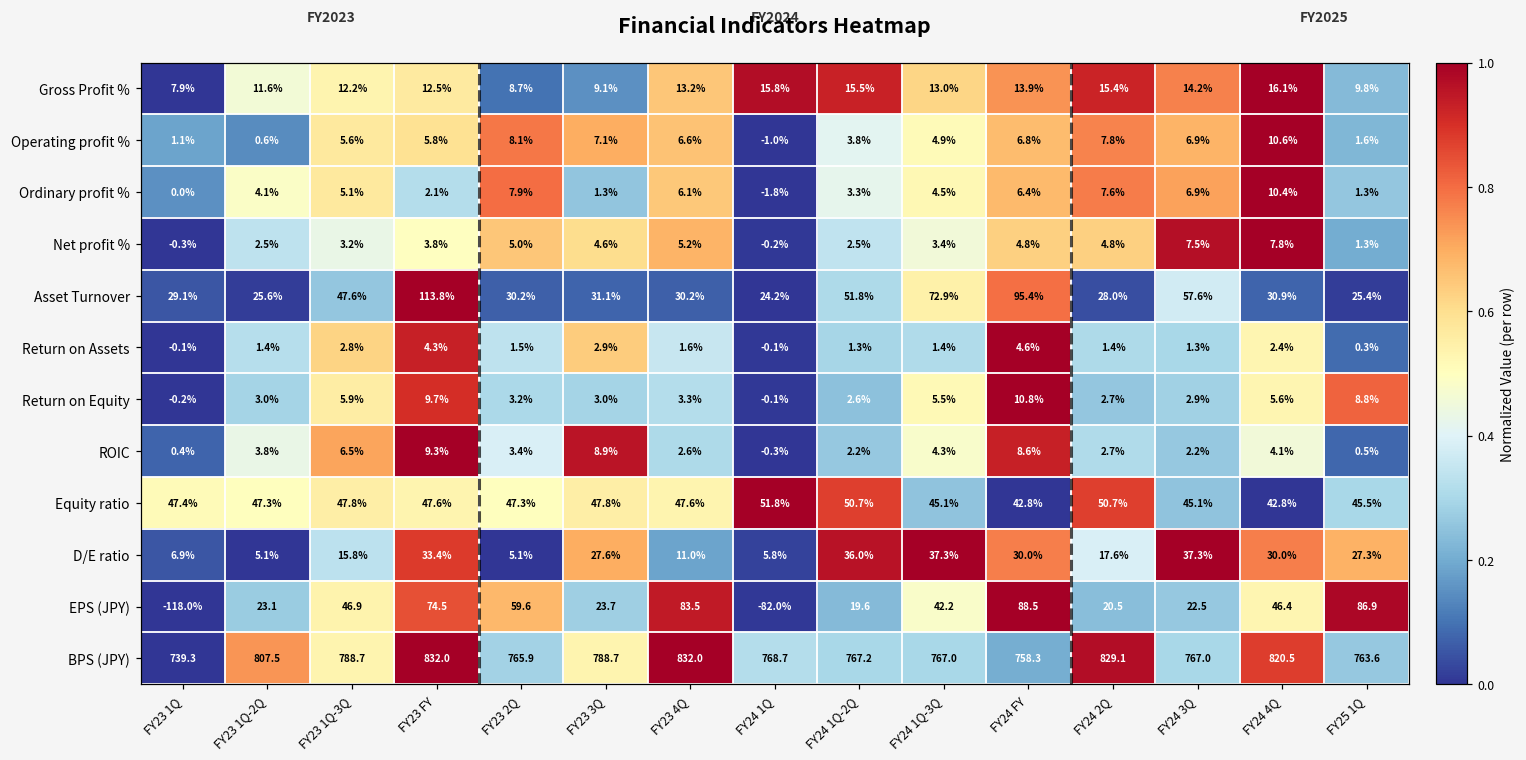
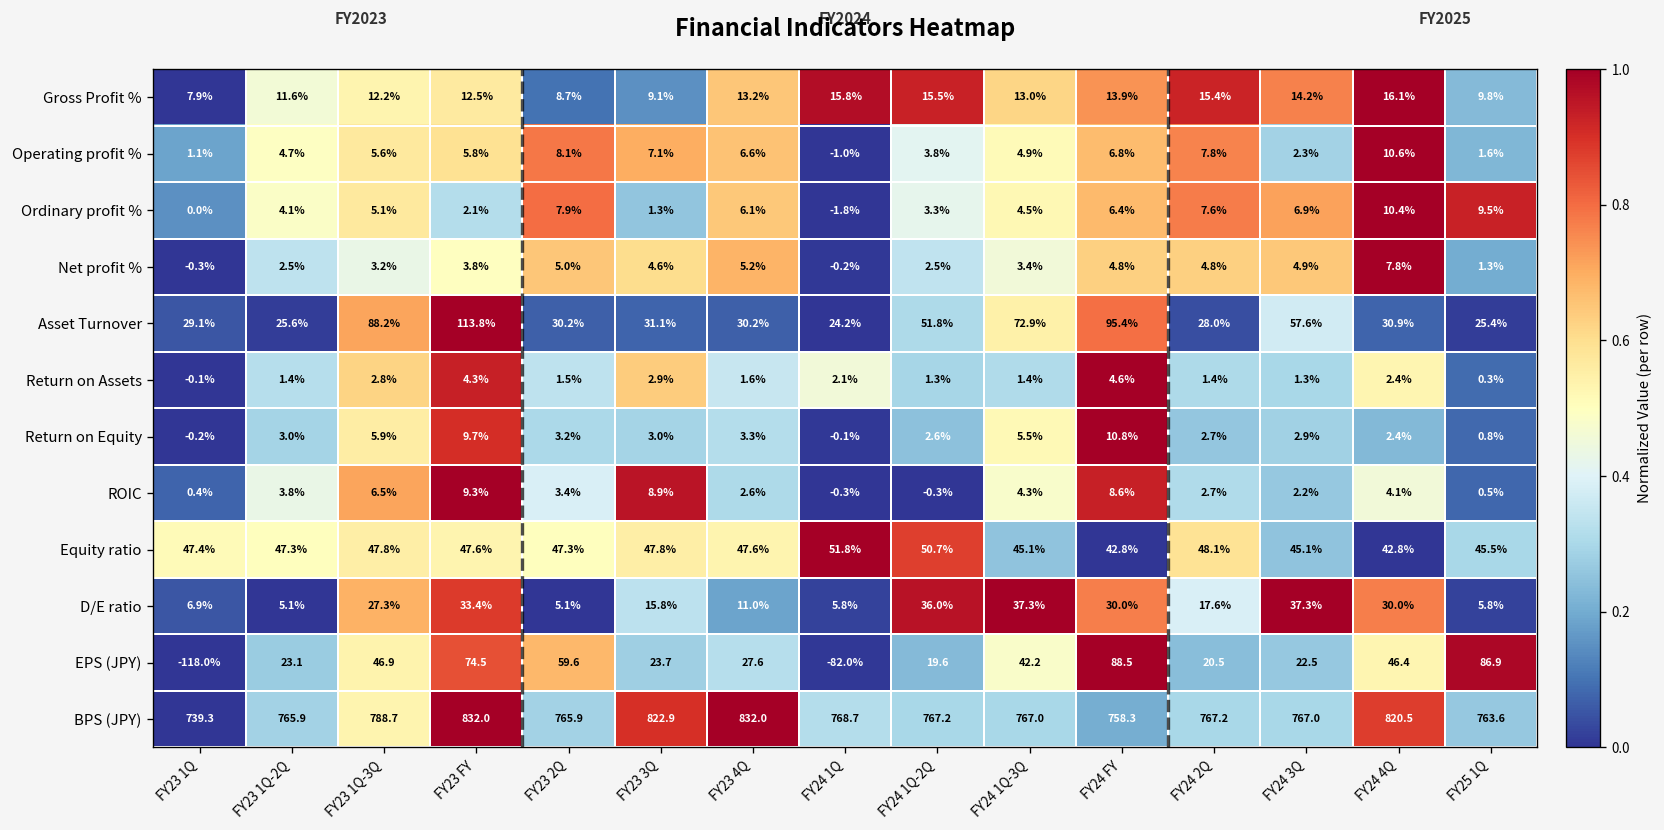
Operating profit %, FY23 1Q-2Q: 0.6% -> 4.7%
Operating profit %, FY24 3Q: 6.9% -> 2.3%
Ordinary profit %, FY25 1Q: 1.3% -> 9.5%
Net profit %, FY24 3Q: 7.5% -> 4.9%
Asset Turnover, FY23 1Q-3Q: 47.6% -> 88.2%
Return on Assets, FY24 1Q: -0.1% -> 2.1%
Return on Equity, FY24 4Q: 5.6% -> 2.4%
Return on Equity, FY25 1Q: 8.8% -> 0.8%
ROIC, FY24 1Q-2Q: 2.2% -> -0.3%
Equity ratio, FY24 2Q: 50.7% -> 48.1%
D/E ratio, FY23 1Q-3Q: 15.8% -> 27.3%
D/E ratio, FY23 3Q: 27.6% -> 15.8%
D/E ratio, FY25 1Q: 27.3% -> 5.8%
EPS (JPY), FY23 4Q: 83.5 -> 27.6
BPS (JPY), FY23 1Q-2Q: 807.5 -> 765.9
BPS (JPY), FY23 3Q: 788.7 -> 822.9
BPS (JPY), FY24 2Q: 829.1 -> 767.2
